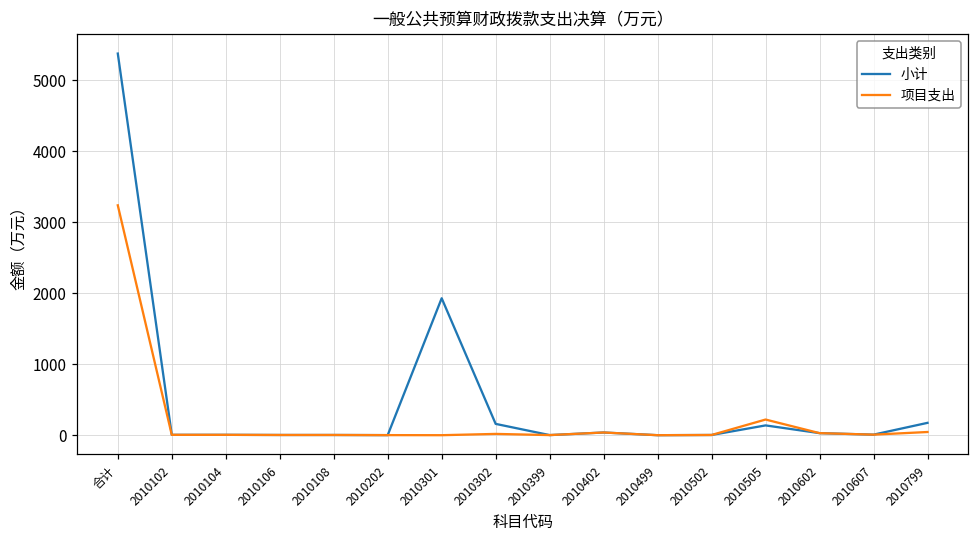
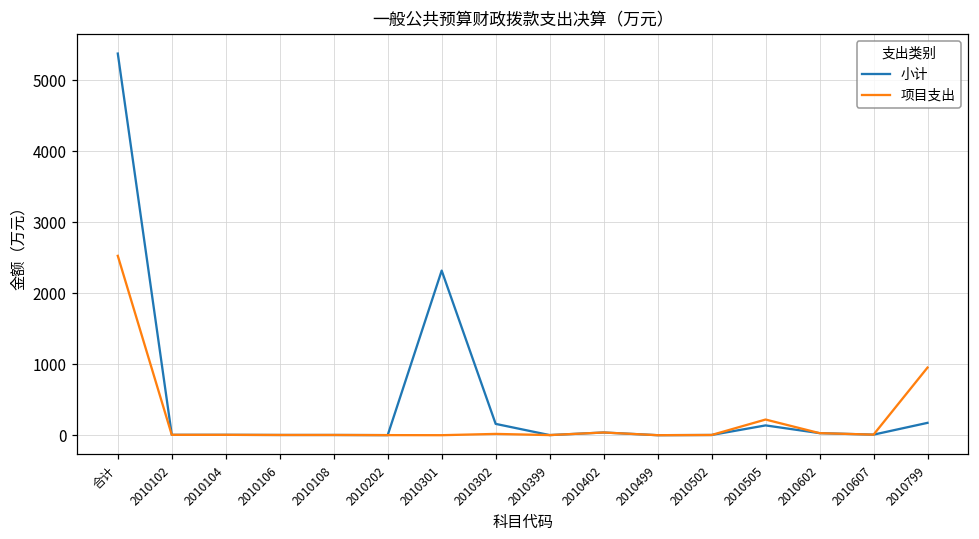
项目支出, 合计: 3200 -> 2500
小计, 2010301: 1900 -> 2300
项目支出, 2010799: 0 -> 1000
